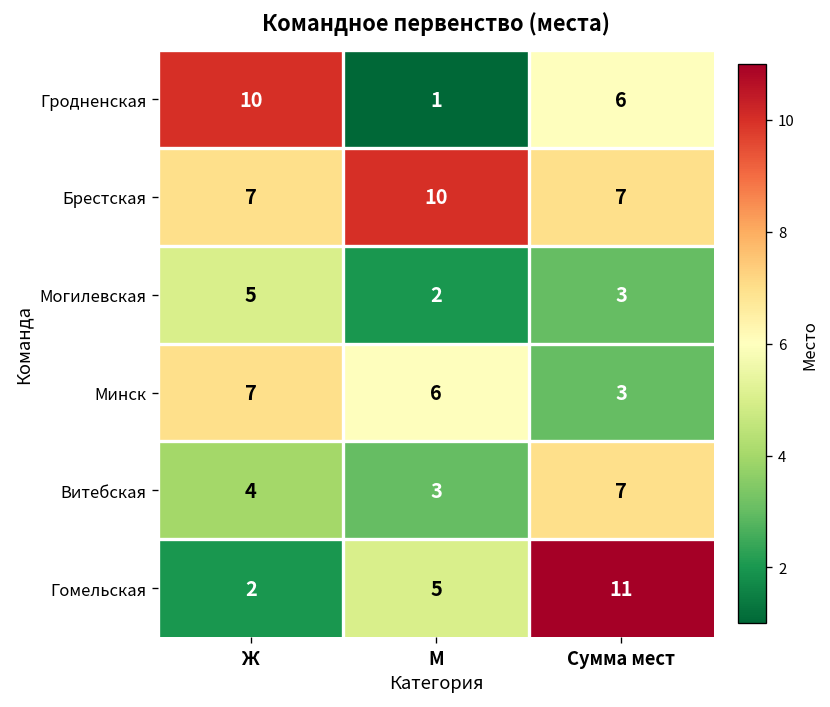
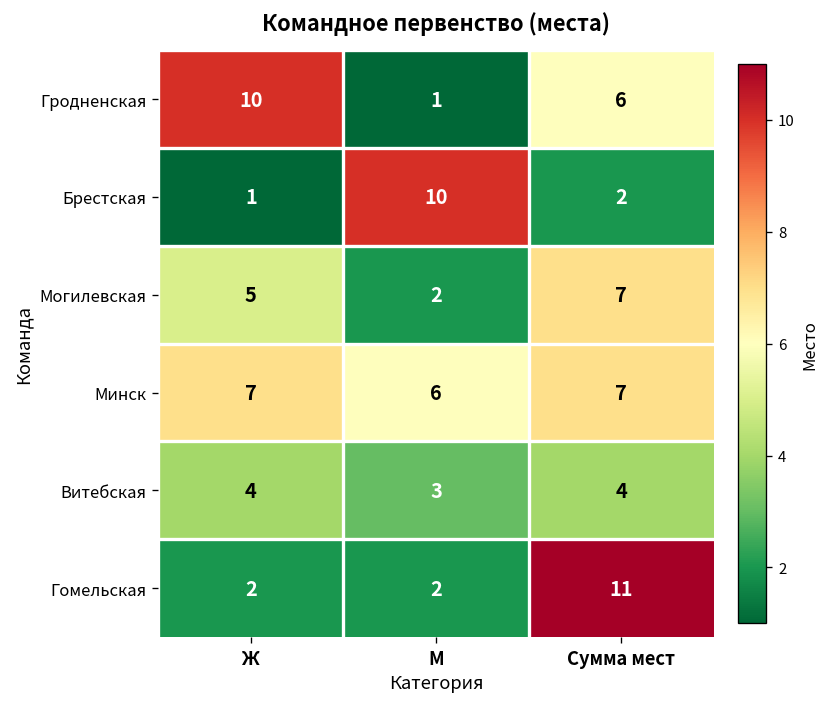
Брестская, Ж: 7 -> 1
Брестская, Сумма мест: 7 -> 2
Могилевская, Сумма мест: 3 -> 7
Минск, Сумма мест: 3 -> 7
Витебская, Сумма мест: 7 -> 4
Гомельская, М: 5 -> 2
